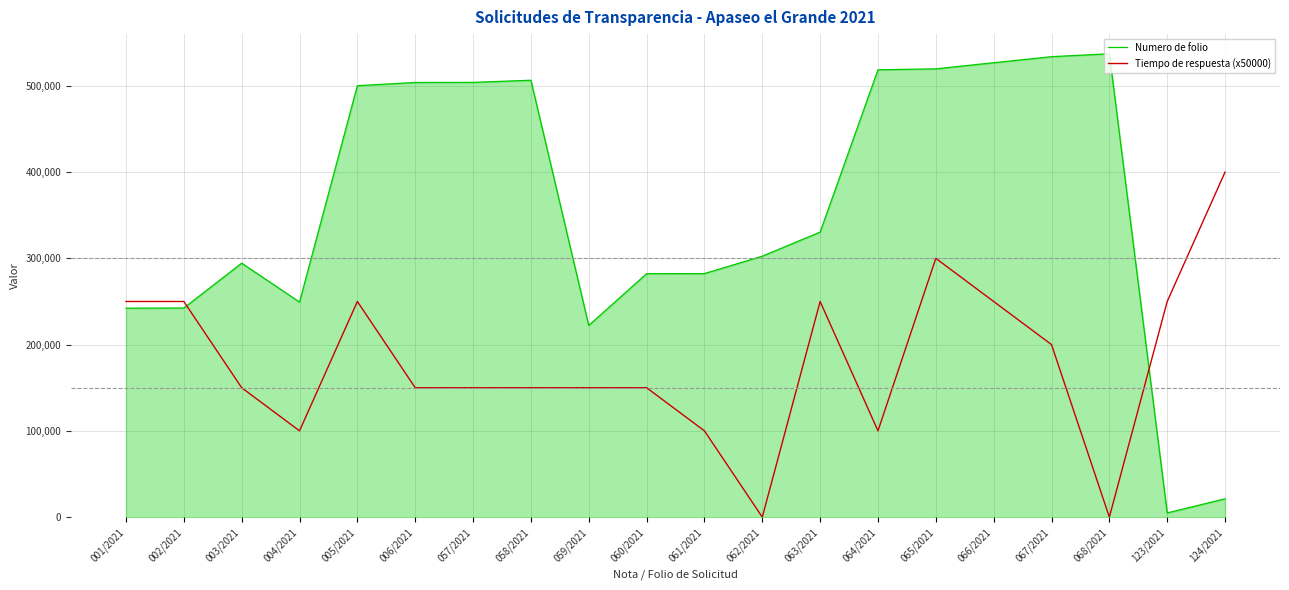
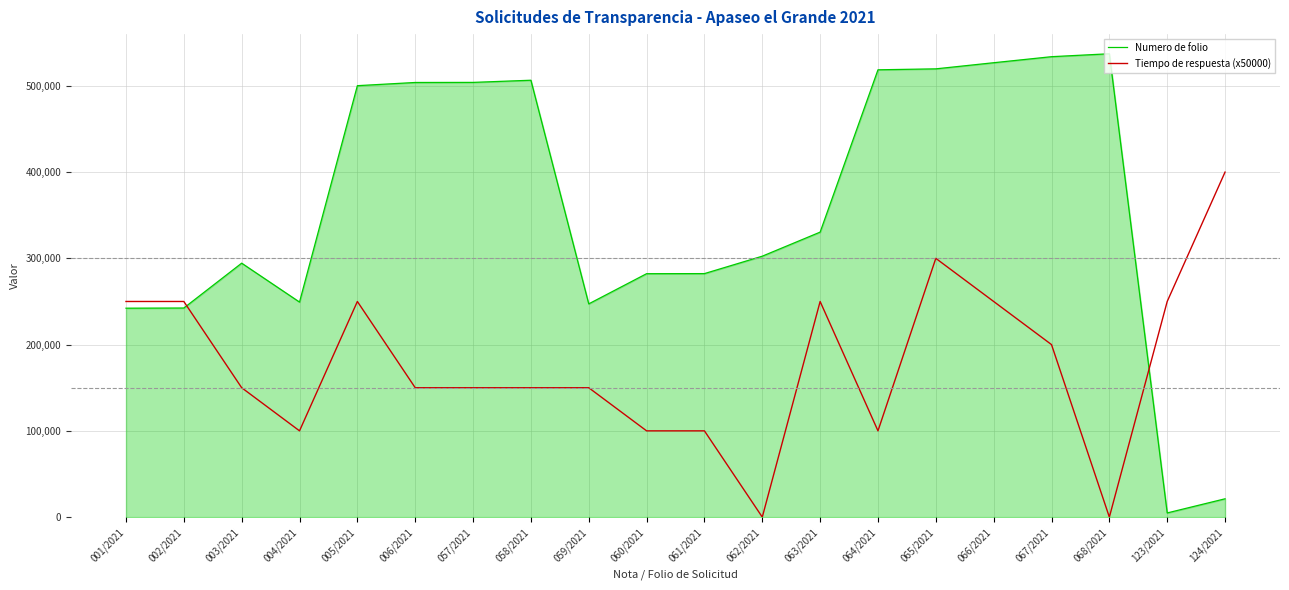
Numero de folio, 059/2021: 220,000 -> 250,000
Tiempo de respuesta (x50000), 060/2021: 150,000 -> 100,000
